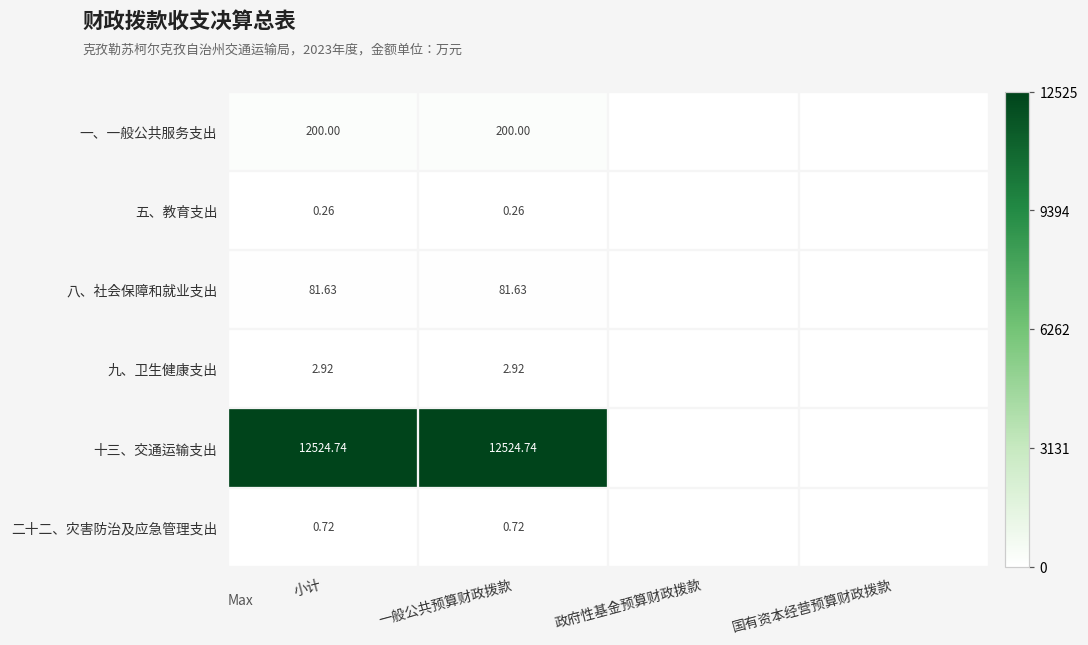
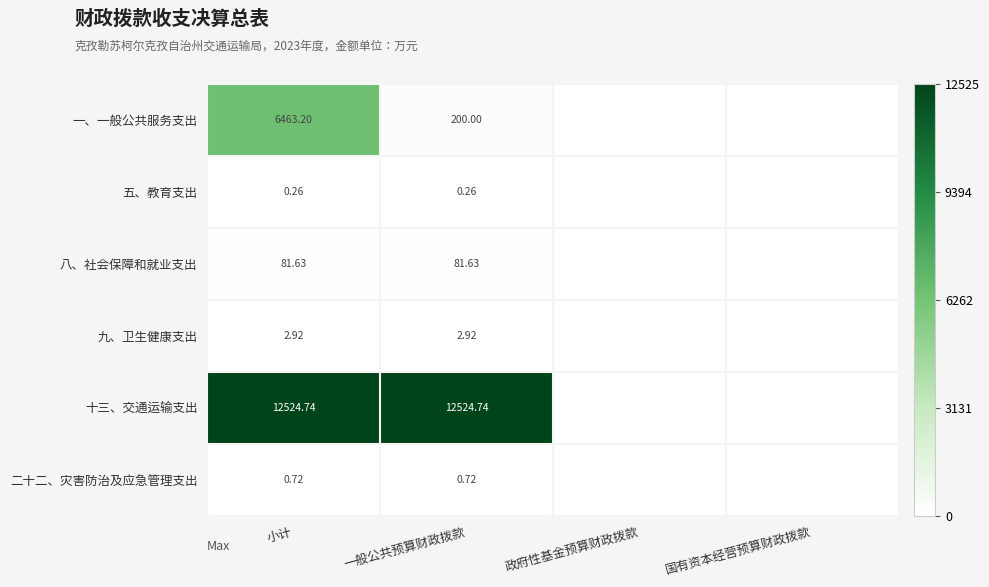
一、一般公共服务支出, 小计: 200.00 -> 6463.20
